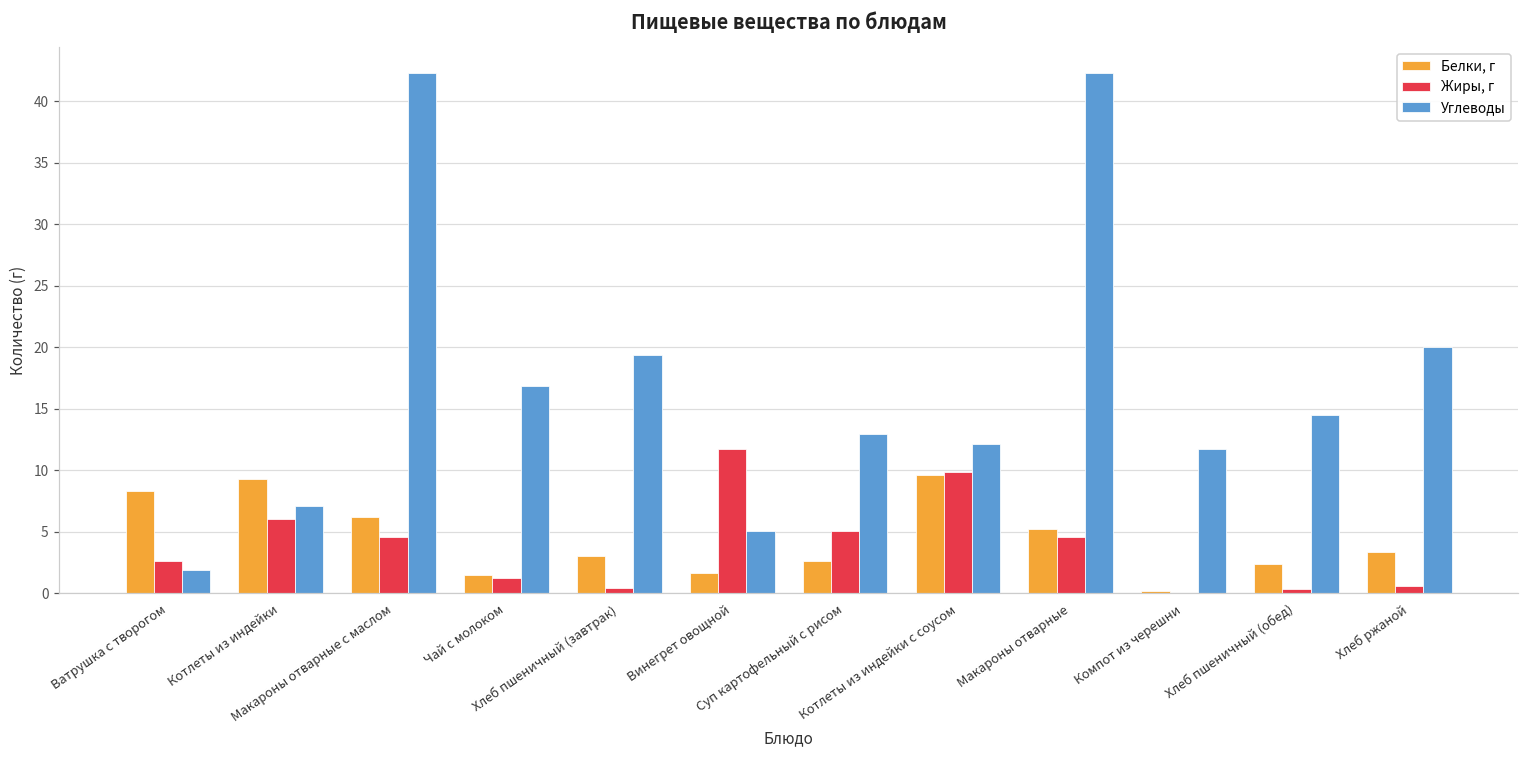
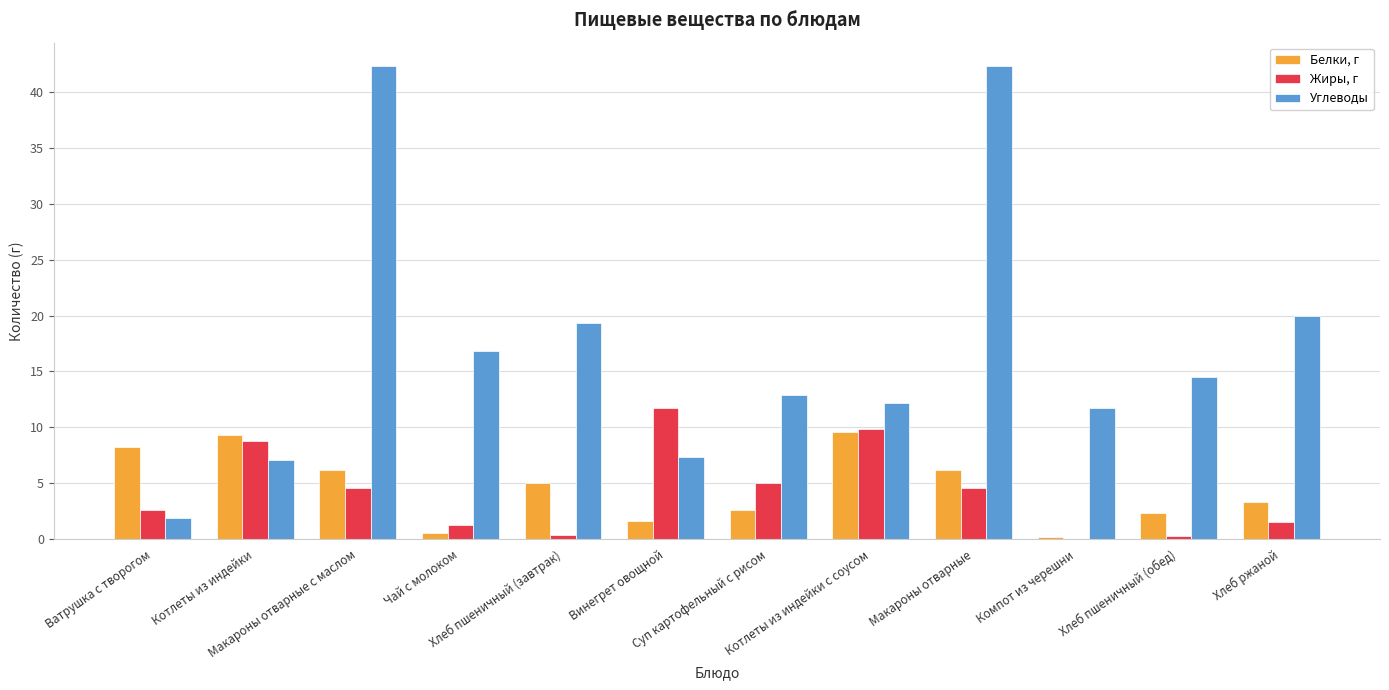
Жиры, г, Котлеты из индейки: 6.0 -> 8.8
Белки, г, Чай с молоком: 1.5 -> 0.5
Белки, г, Хлеб пшеничный (завтрак): 3.0 -> 5.0
Углеводы, Винегрет овощной: 5.1 -> 7.3
Белки, г, Макароны отварные: 5.2 -> 6.2
Жиры, г, Хлеб ржаной: 0.6 -> 1.5
